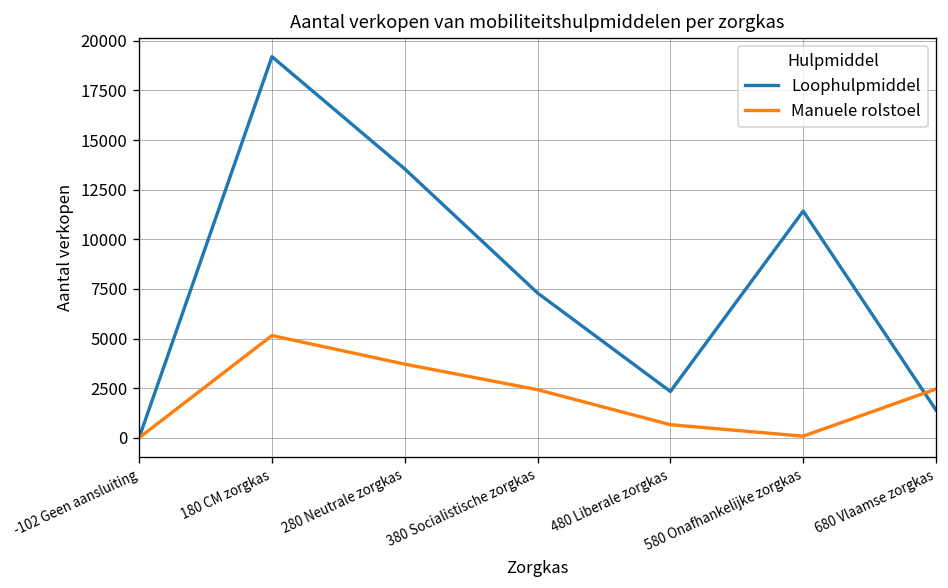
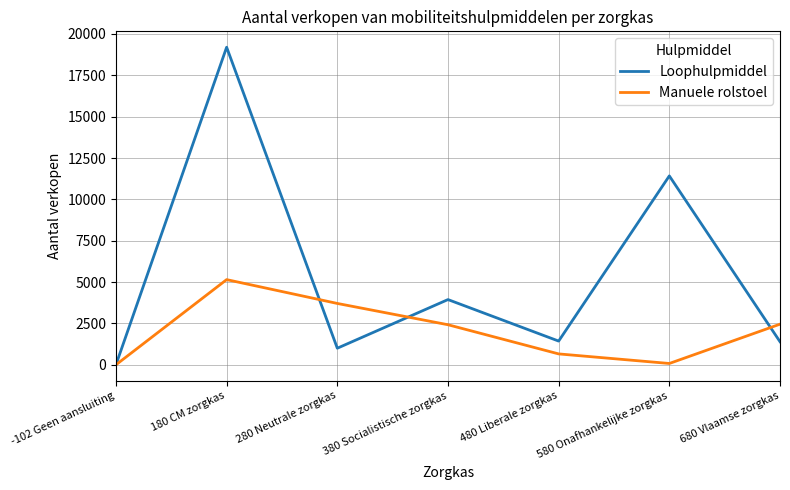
Loophulpmiddel, 280 Neutrale zorgkas: 13500 -> 1000
Loophulpmiddel, 380 Socialistische zorgkas: 7300 -> 3900
Loophulpmiddel, 480 Liberale zorgkas: 2300 -> 1400
